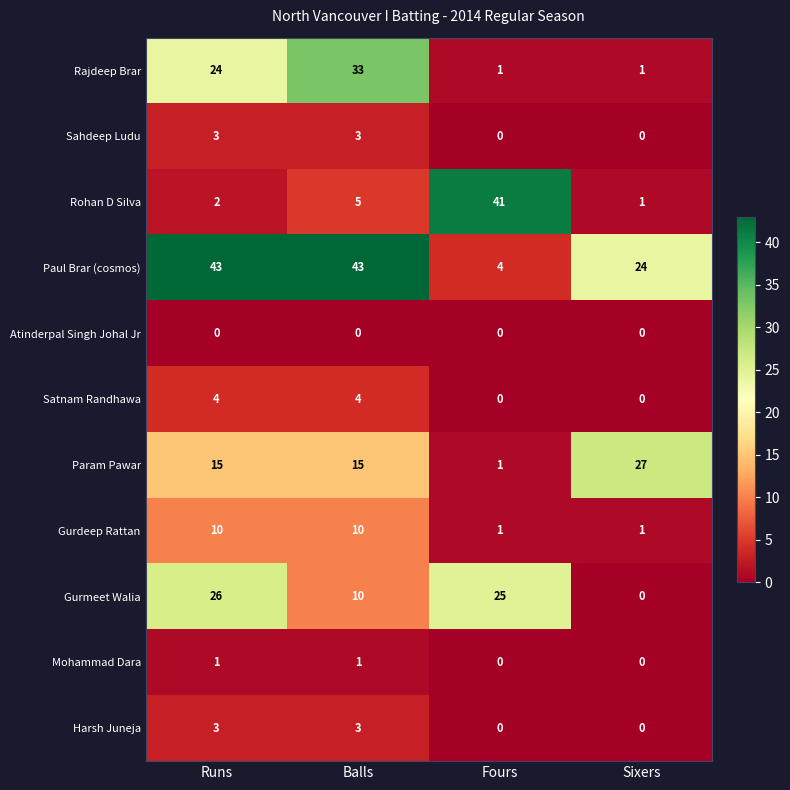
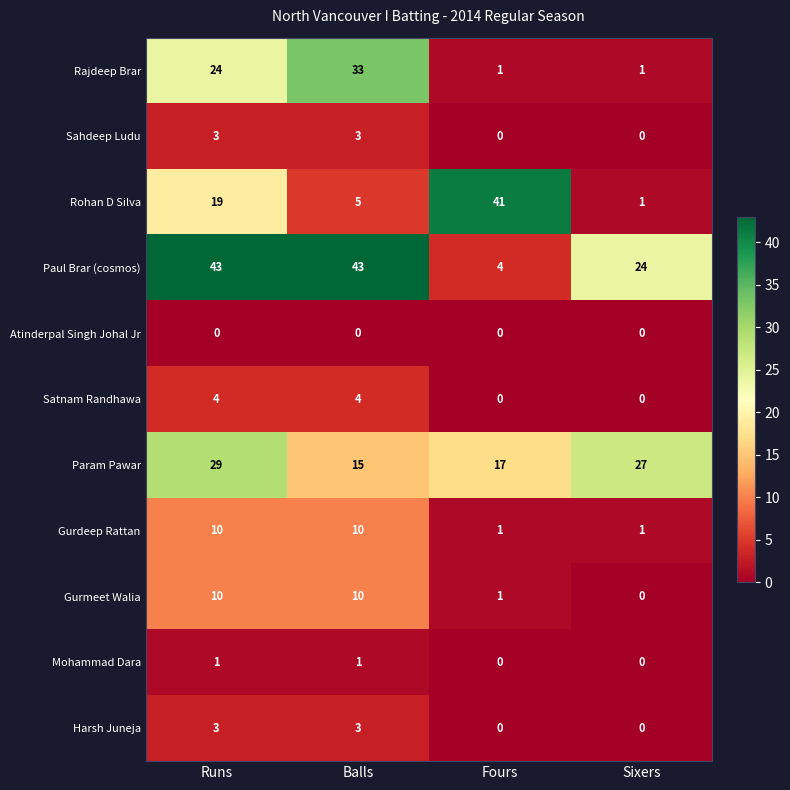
Rohan D Silva, Runs: 2 -> 19
Param Pawar, Runs: 15 -> 29
Param Pawar, Fours: 1 -> 17
Gurmeet Walia, Runs: 26 -> 10
Gurmeet Walia, Fours: 25 -> 1
